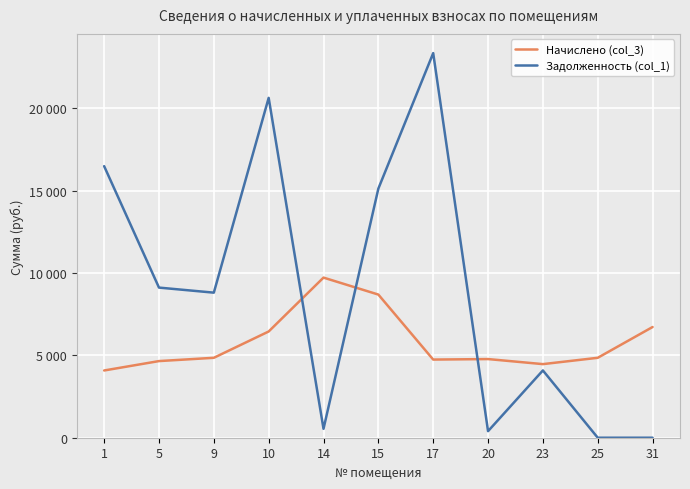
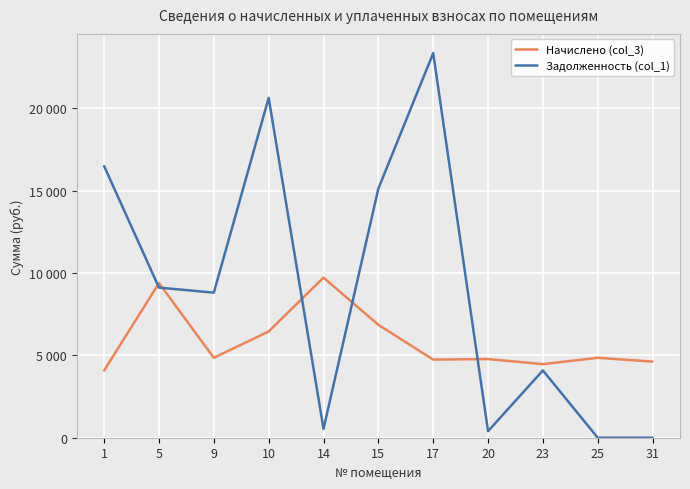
Начислено (col_3), 5: 4700 -> 9400
Начислено (col_3), 15: 8700 -> 6900
Начислено (col_3), 31: 6700 -> 4600
